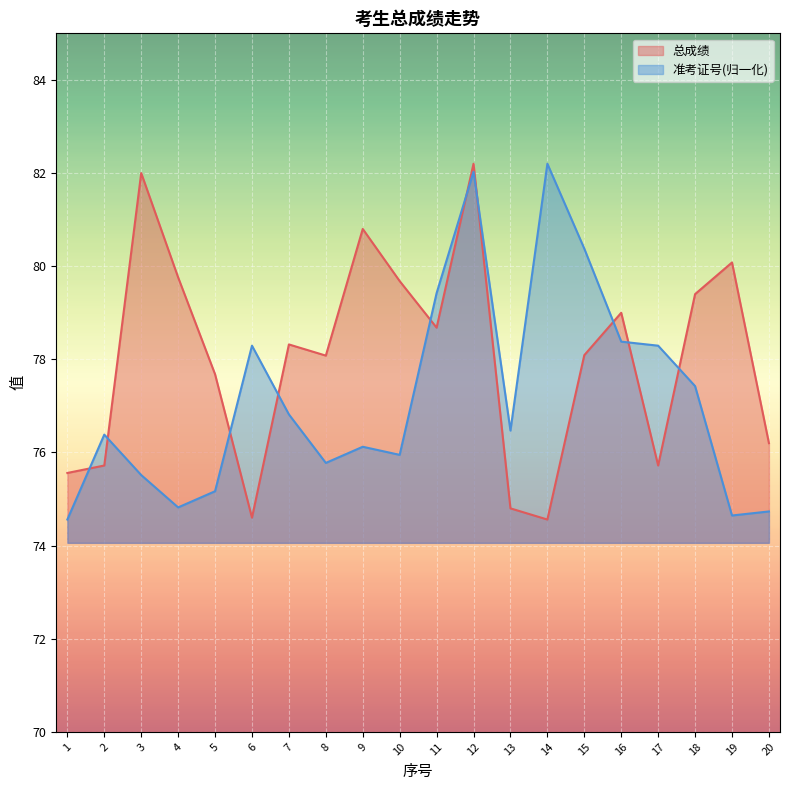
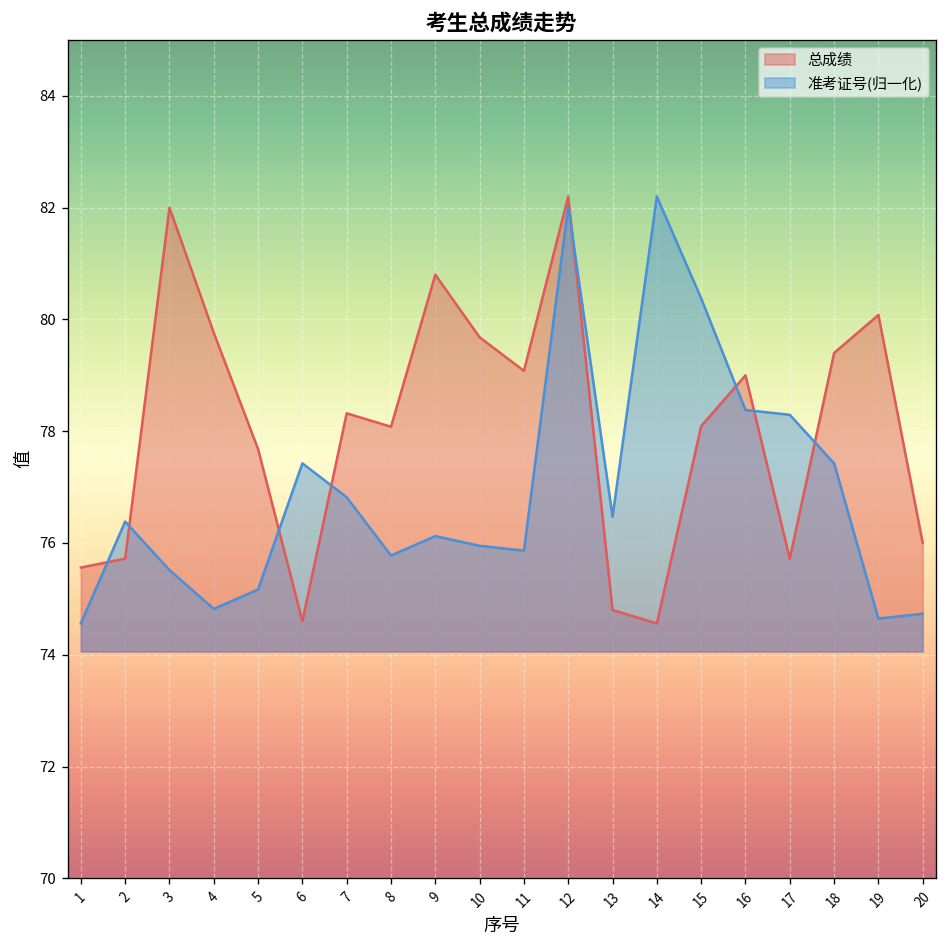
准考证号(归一化), 6: 78.3 -> 77.4
总成绩, 11: 78.7 -> 79.1
准考证号(归一化), 11: 79.4 -> 75.9
总成绩, 20: 76.2 -> 76.0
